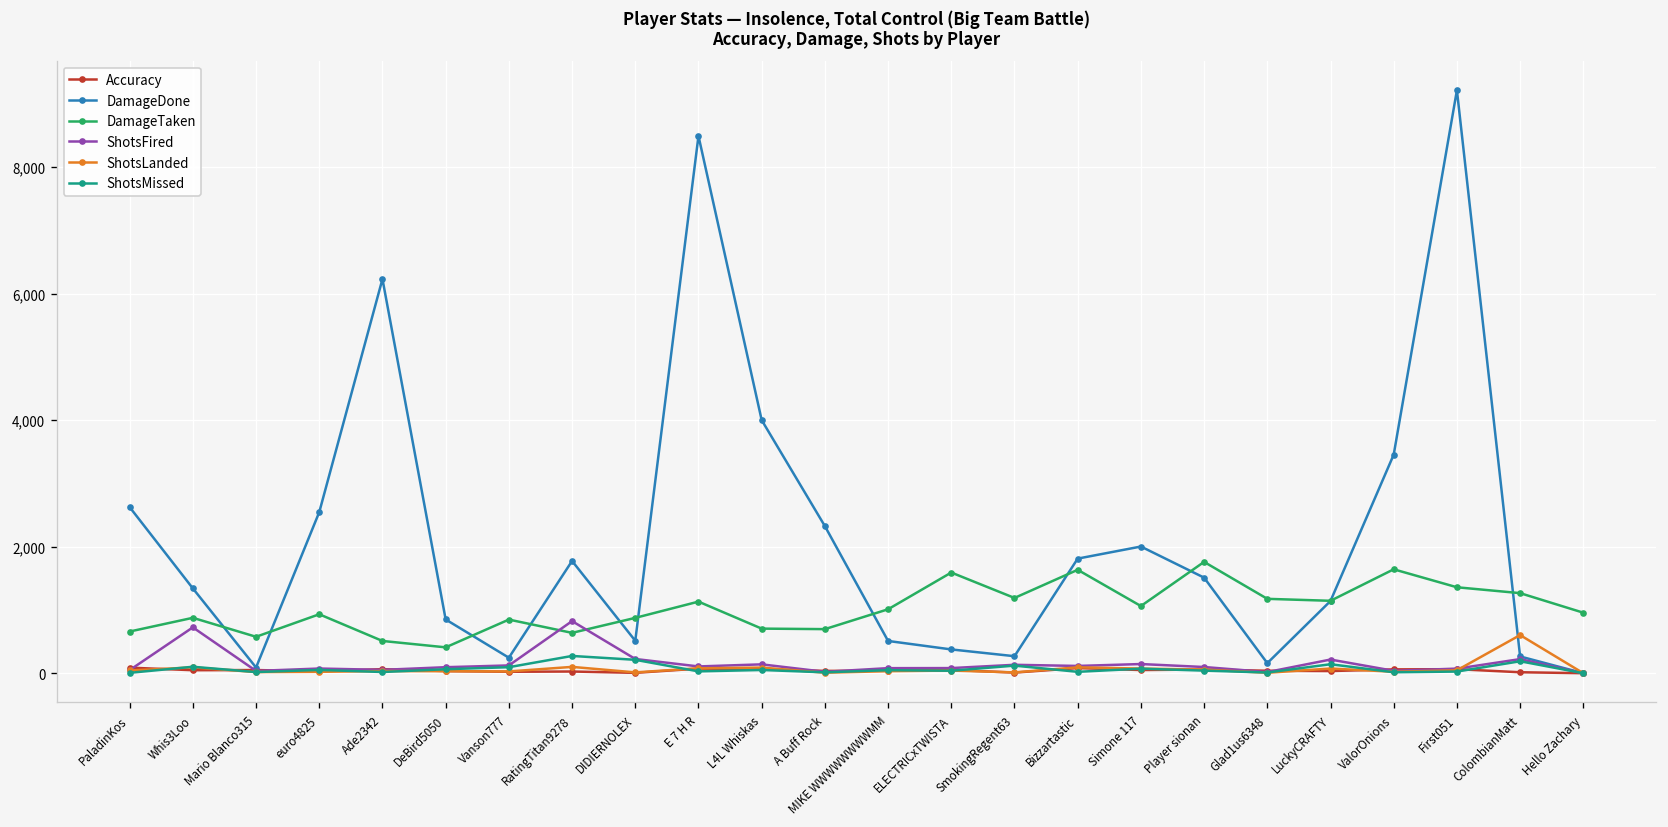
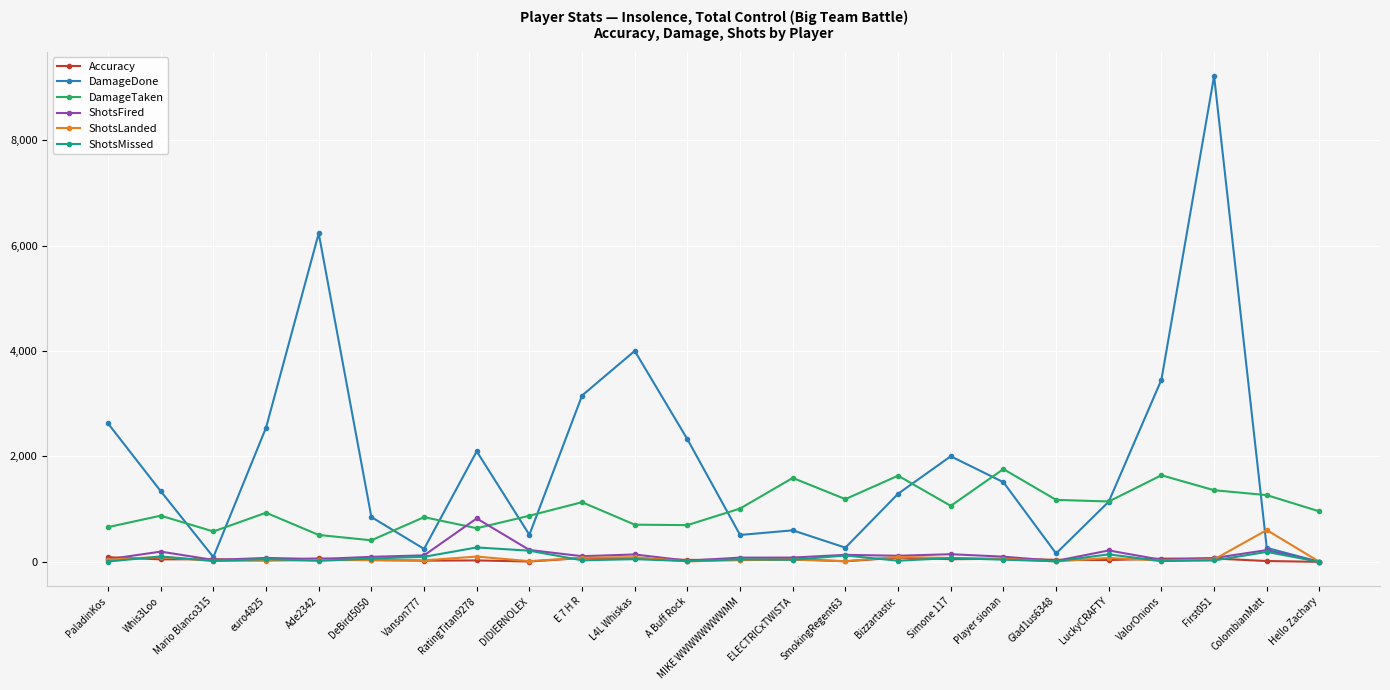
ShotsFired, Whis3Loo: 700 -> 200
DamageDone, RatingTitan9278: 1,800 -> 2,100
DamageDone, E 7 H R: 8,500 -> 3,200
DamageDone, ELECTRICxTWISTA: 400 -> 600
DamageDone, Bizzartastic: 1,800 -> 1,300
